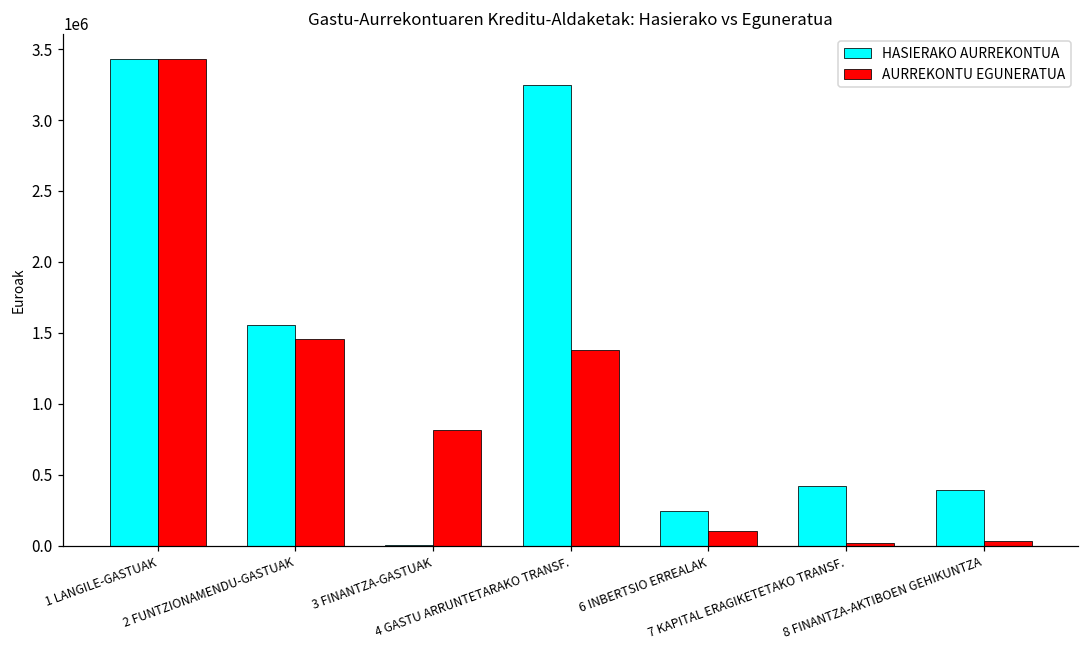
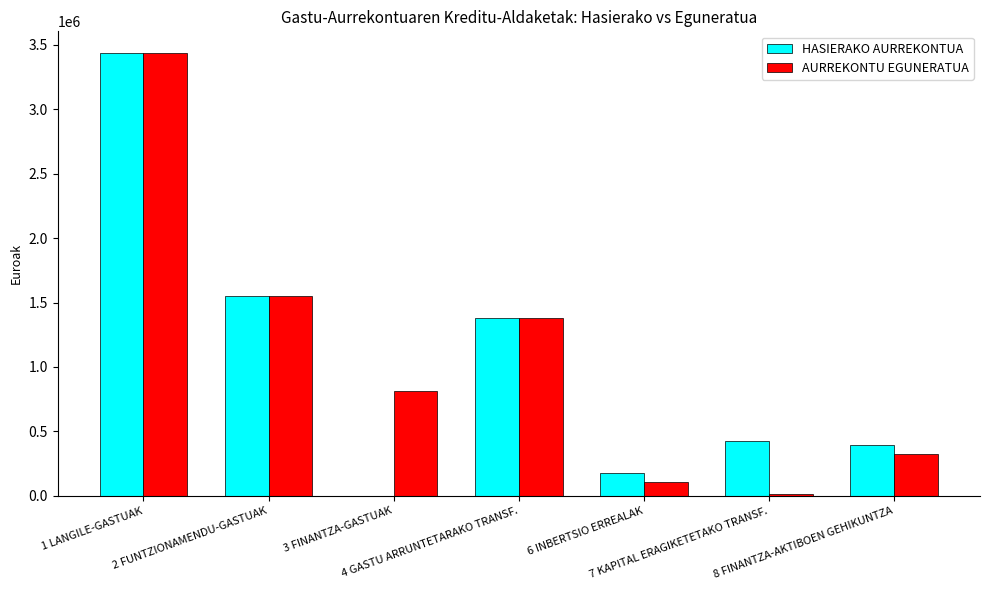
AURREKONTU EGUNERATUA, 2 FUNTZIONAMENDU-GASTUAK: 1460000 -> 1550000
HASIERAKO AURREKONTUA, 4 GASTU ARRUNTETARAKO TRANSF.: 3250000 -> 1380000
HASIERAKO AURREKONTUA, 6 INBERTSIO ERREALAK: 240000 -> 180000
AURREKONTU EGUNERATUA, 8 FINANTZA-AKTIBOEN GEHIKUNTZA: 30000 -> 320000
